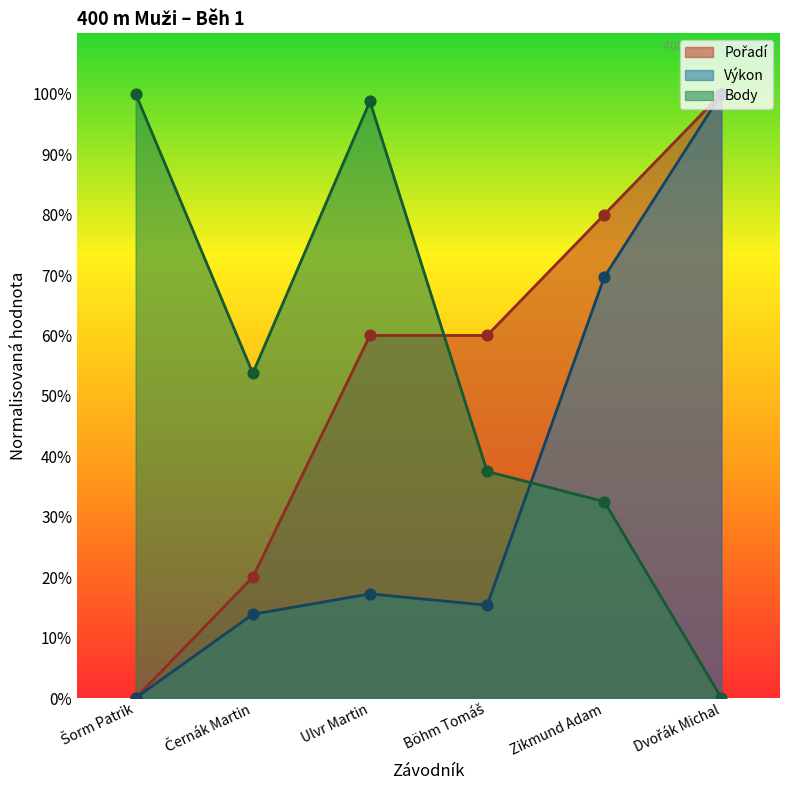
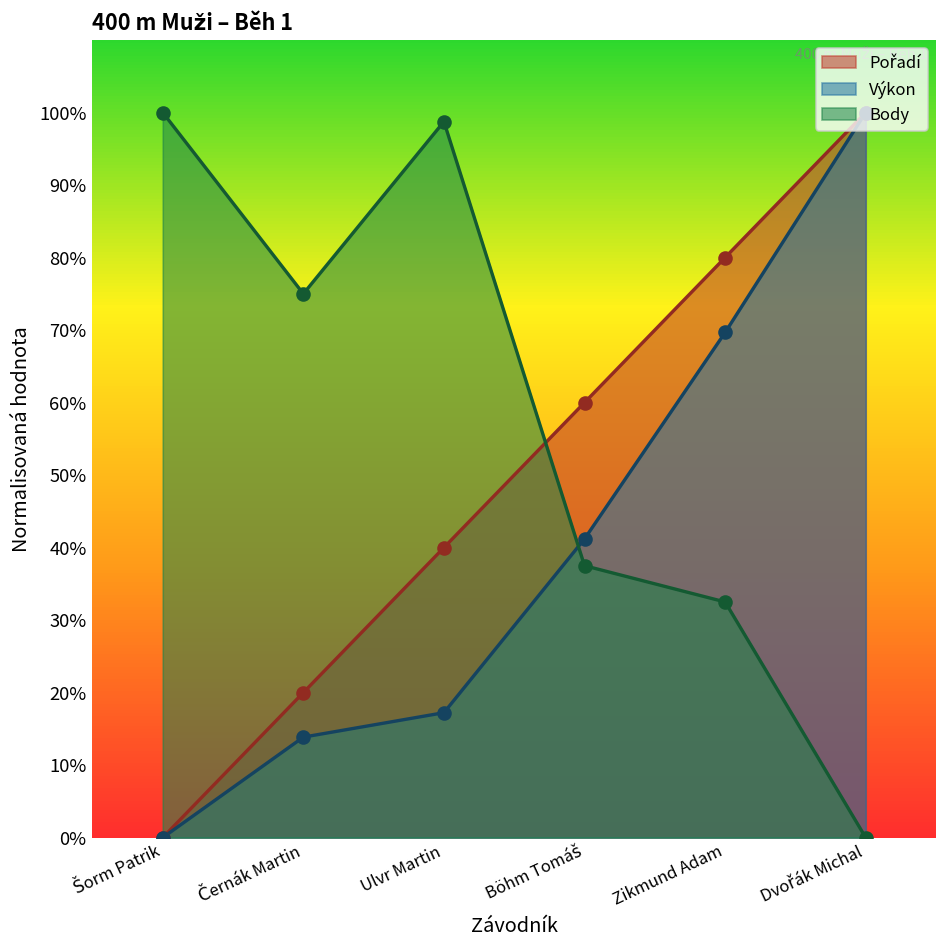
Body, Černák Martin: 54% -> 75%
Pořadí, Ulvr Martin: 60% -> 40%
Výkon, Böhm Tomáš: 15% -> 41%
